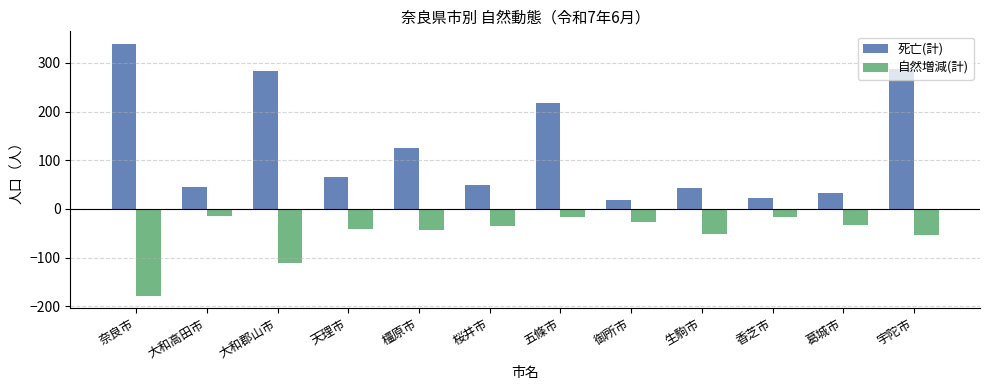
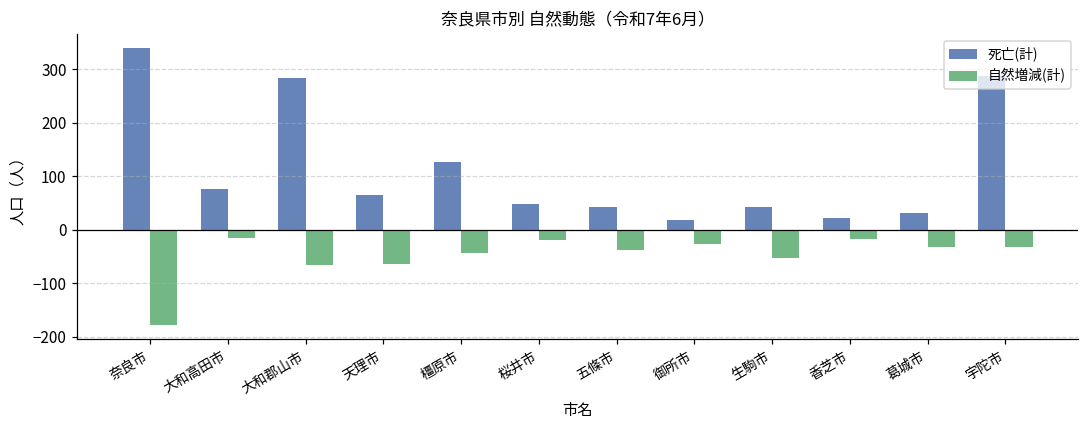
死亡(計), 大和高田市: 50 -> 80
自然増減(計), 大和郡山市: -110 -> -70
自然増減(計), 天理市: -40 -> -60
自然増減(計), 桜井市: -40 -> -20
死亡(計), 五條市: 220 -> 40
自然増減(計), 五條市: -20 -> -40
自然増減(計), 宇陀市: -50 -> -30
